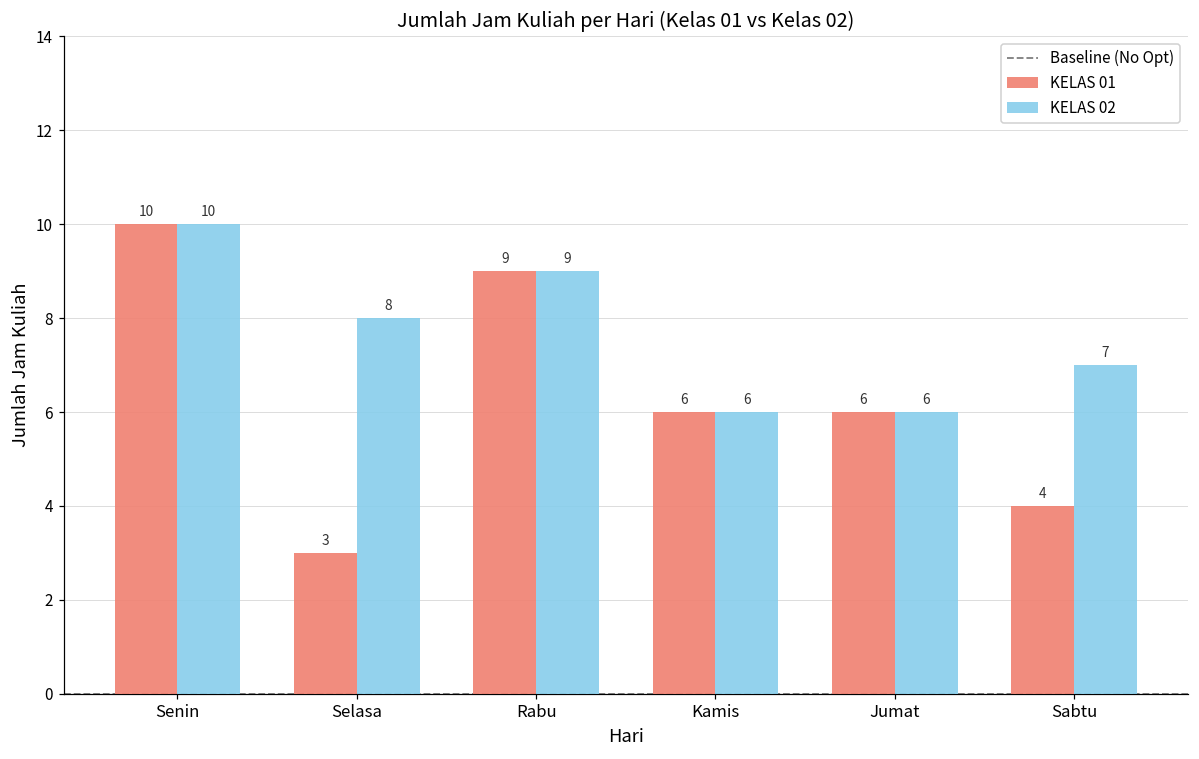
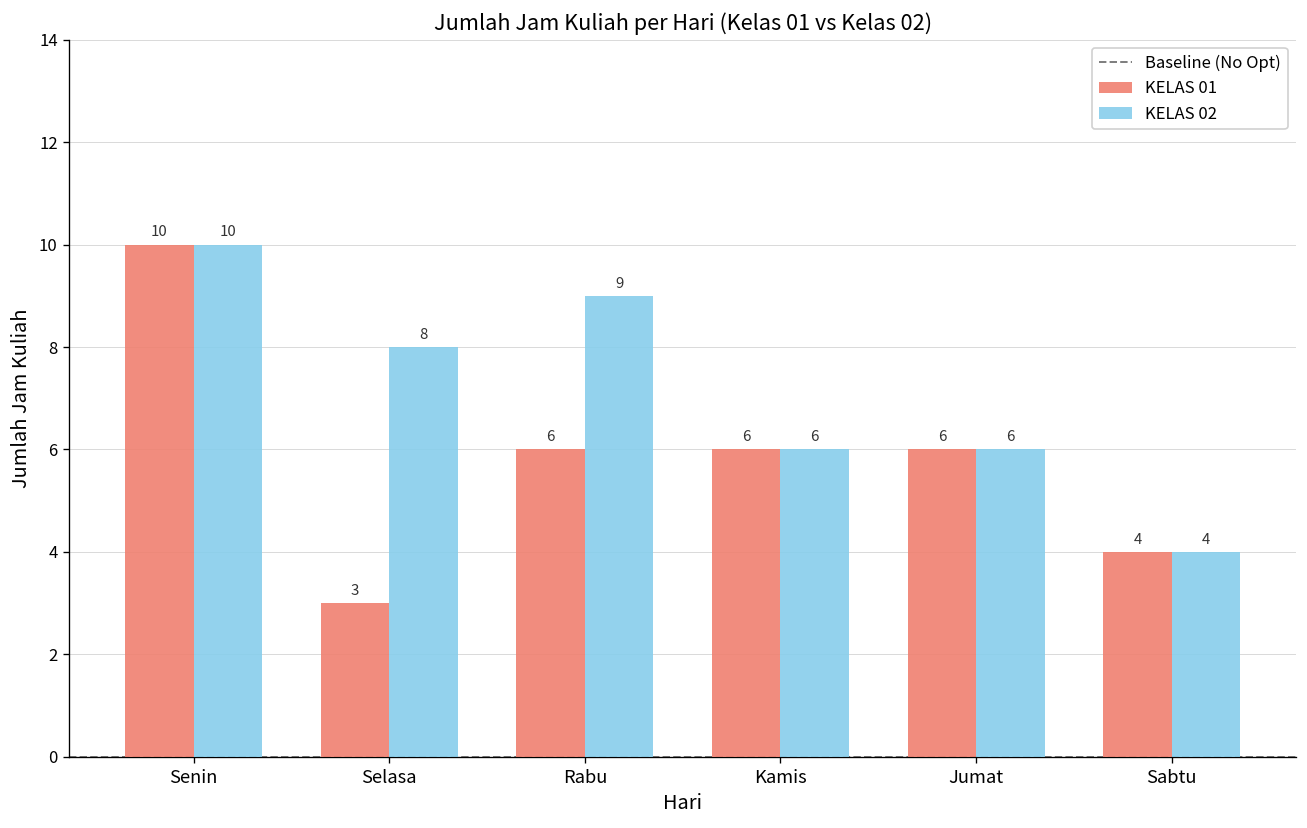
KELAS 01, Rabu: 9 -> 6
KELAS 02, Sabtu: 7 -> 4
